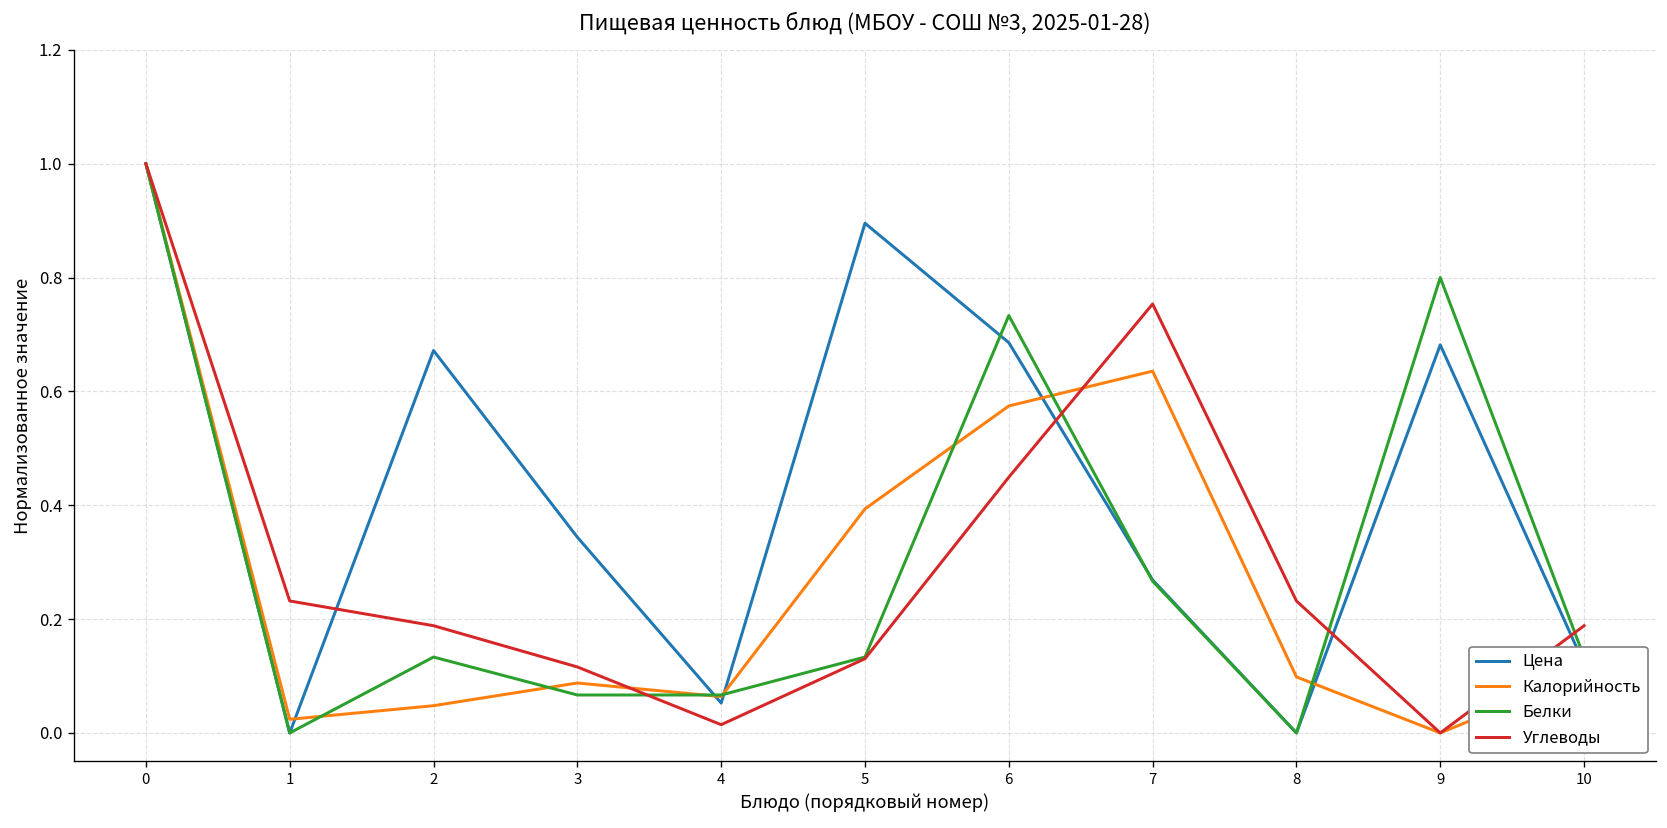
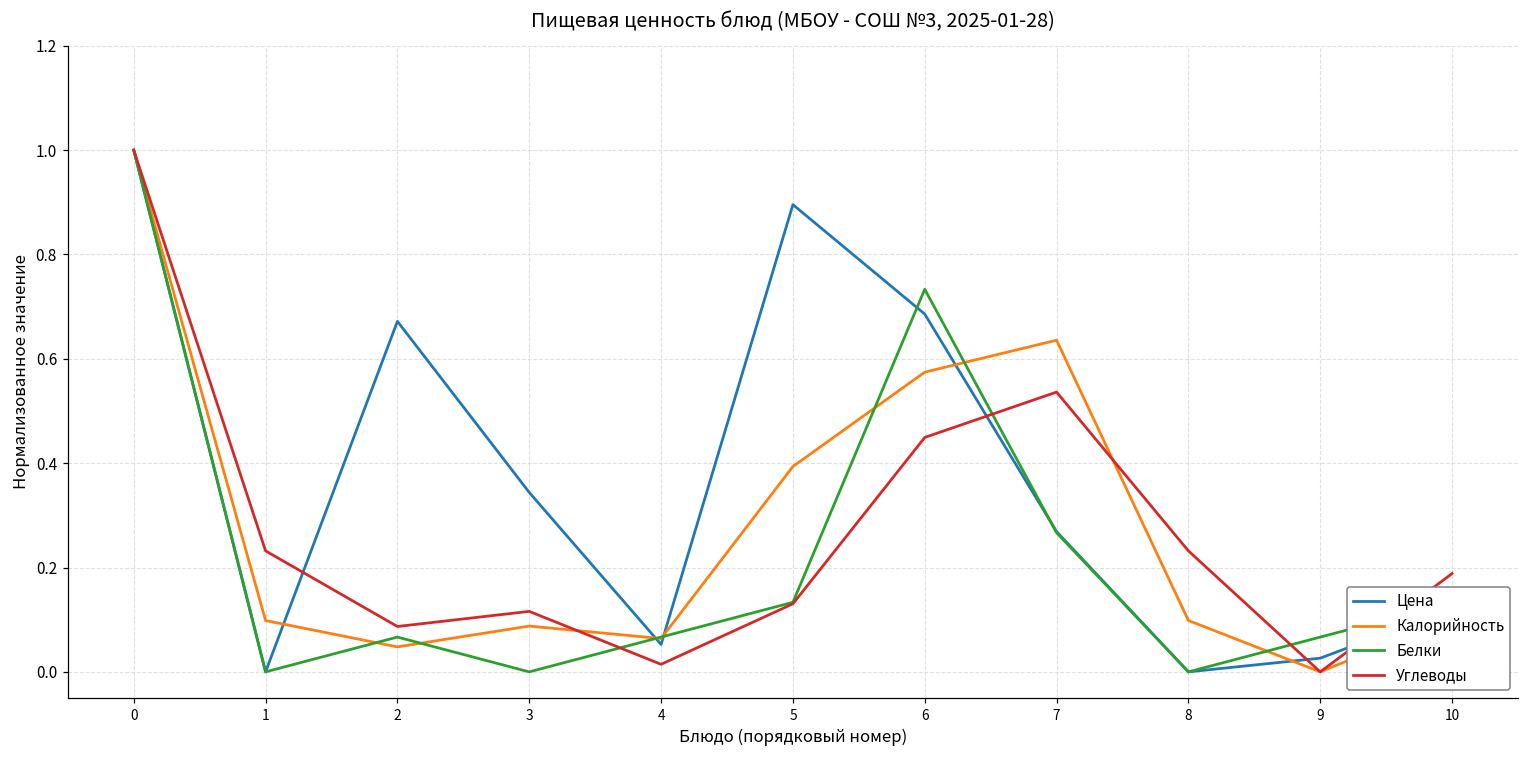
Калорийность, 1: 0.02 -> 0.10
Белки, 2: 0.13 -> 0.07
Углеводы, 2: 0.19 -> 0.09
Белки, 3: 0.07 -> 0.00
Углеводы, 7: 0.75 -> 0.54
Цена, 9: 0.68 -> 0.03
Белки, 9: 0.80 -> 0.07
